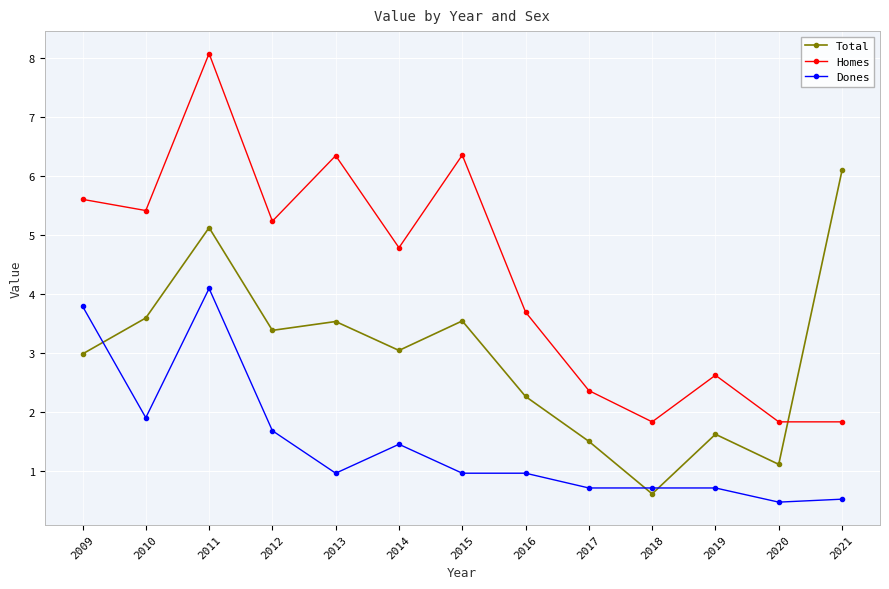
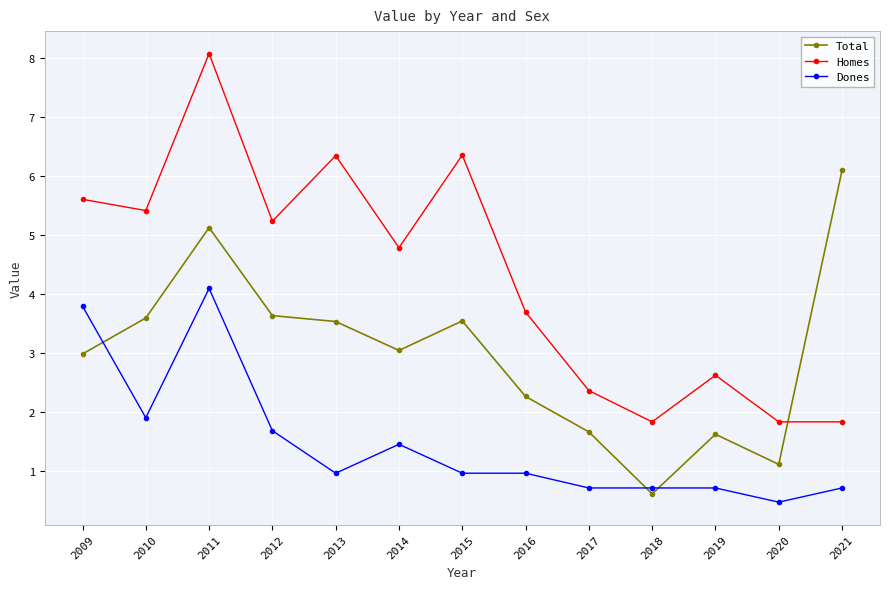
Total, 2012: 3.4 -> 3.6
Total, 2017: 1.5 -> 1.7
Dones, 2021: 0.5 -> 0.7
